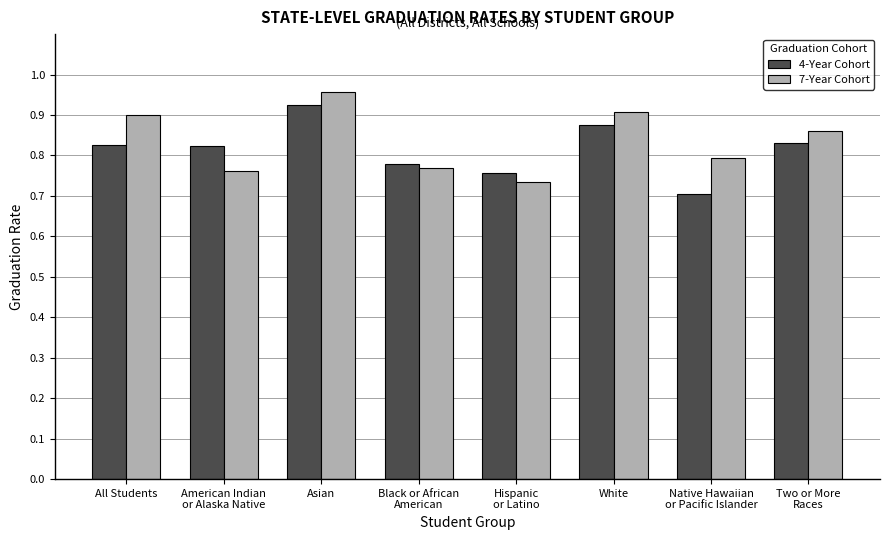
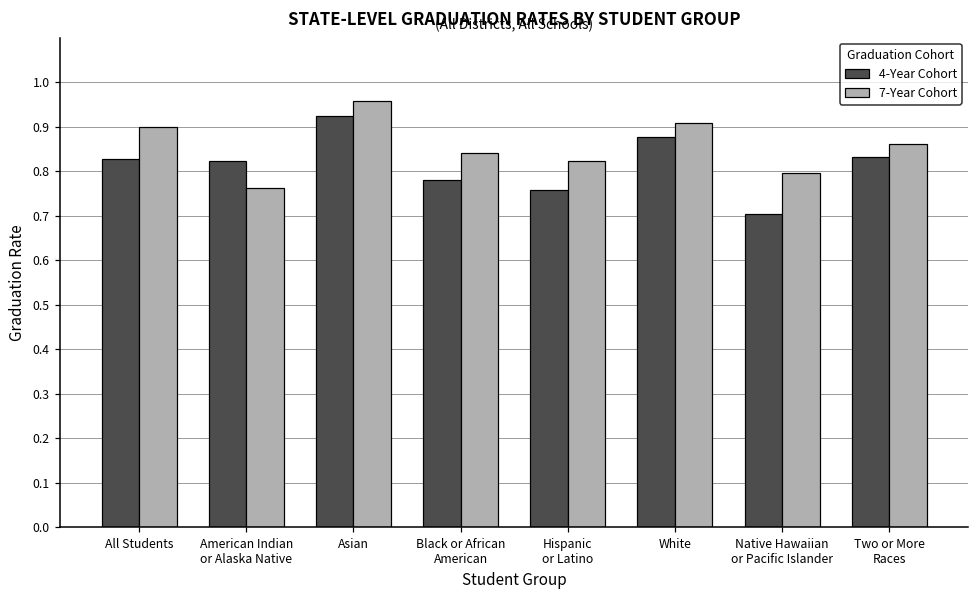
7-Year Cohort, Black or African American: 0.77 -> 0.84
7-Year Cohort, Hispanic or Latino: 0.74 -> 0.82
